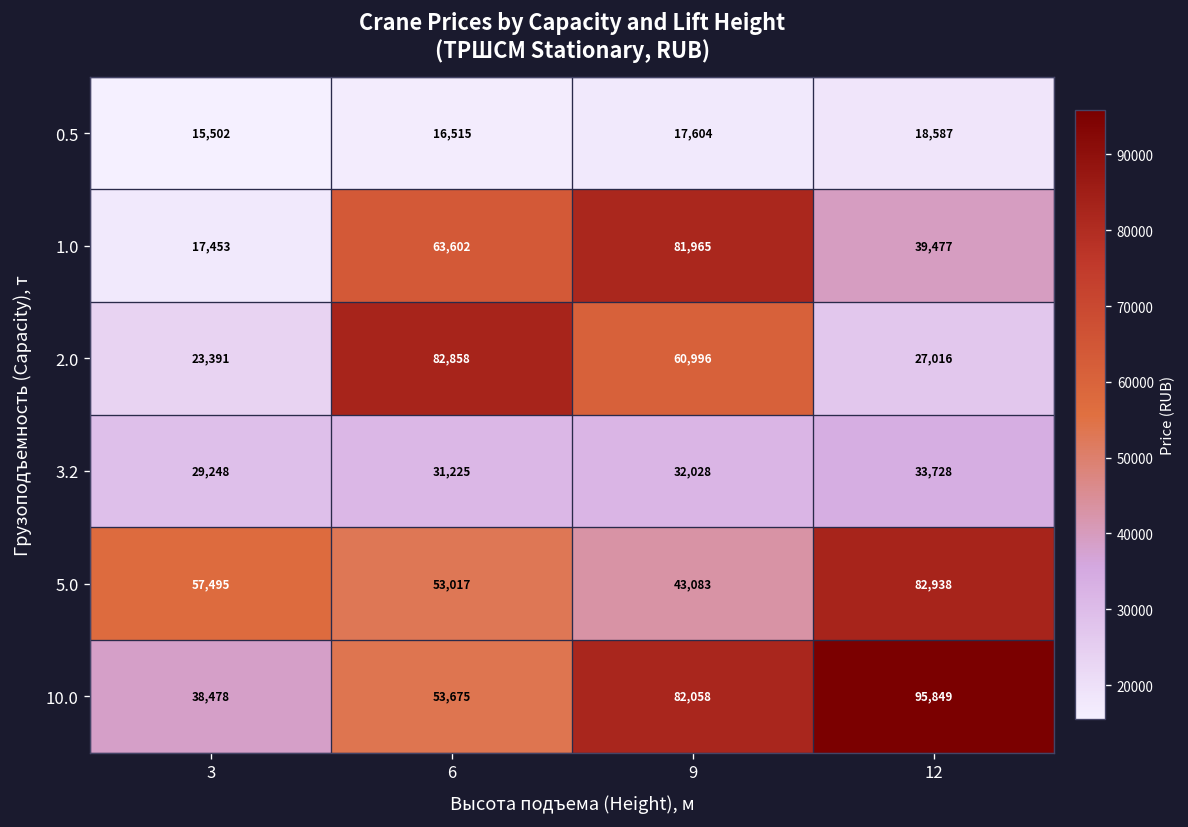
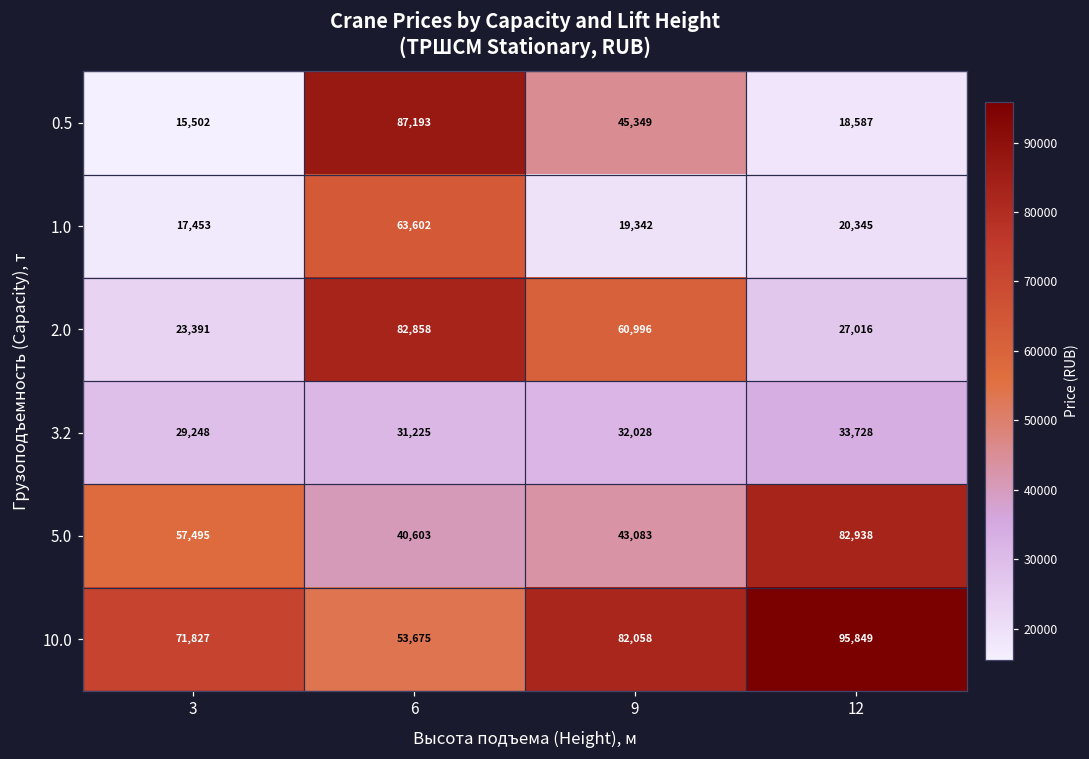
0.5, 6: 16,515 -> 87,193
0.5, 9: 17,604 -> 45,349
1.0, 9: 81,965 -> 19,342
1.0, 12: 39,477 -> 20,345
5.0, 6: 53,017 -> 40,603
10.0, 3: 38,478 -> 71,827
